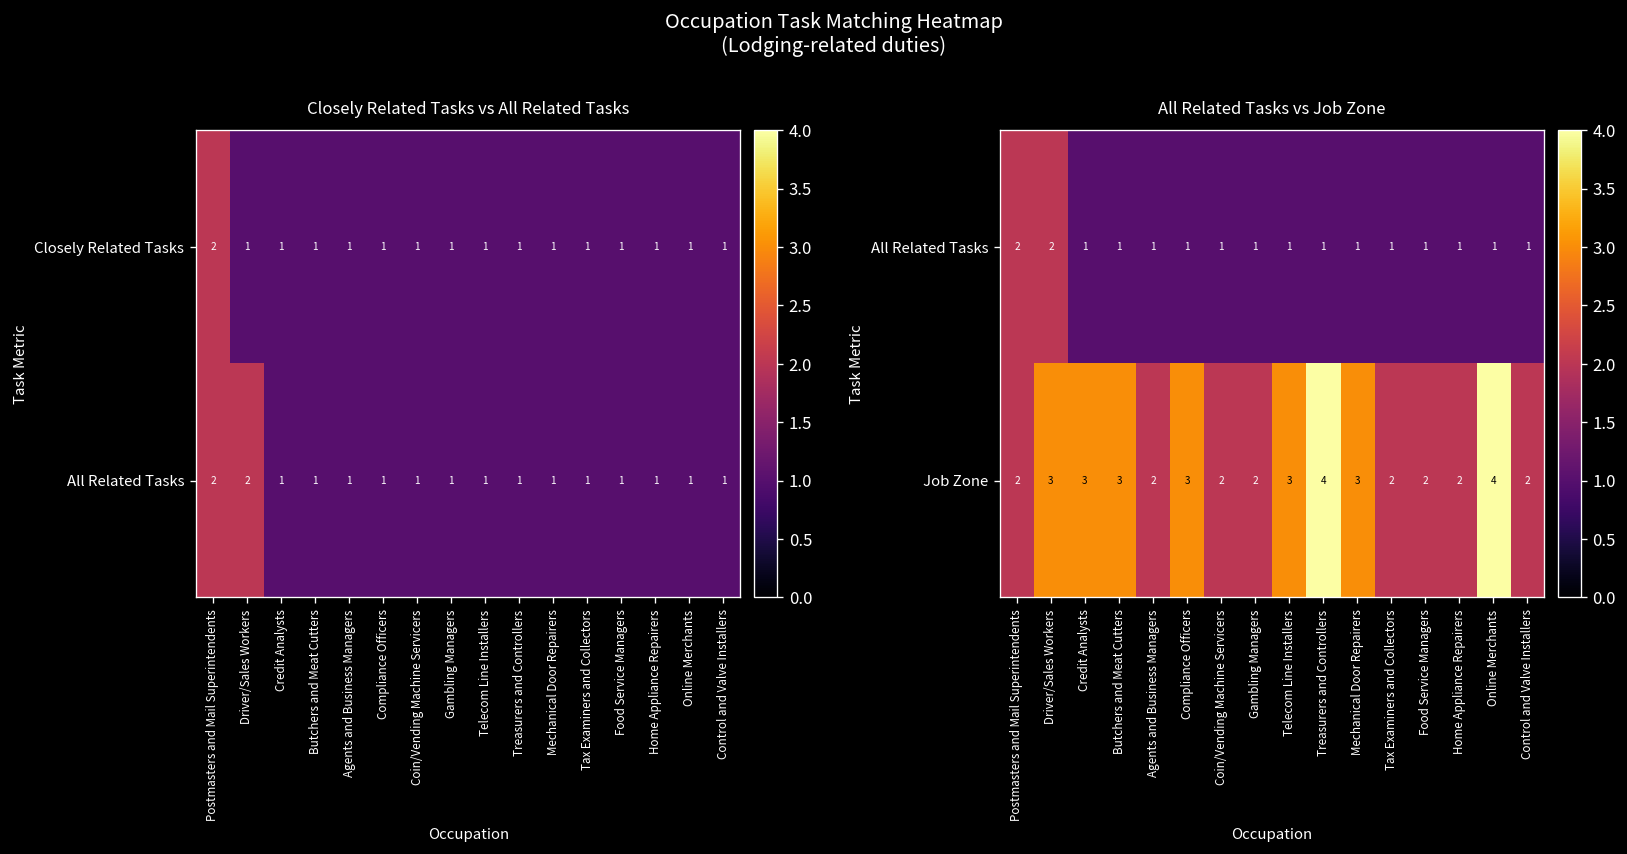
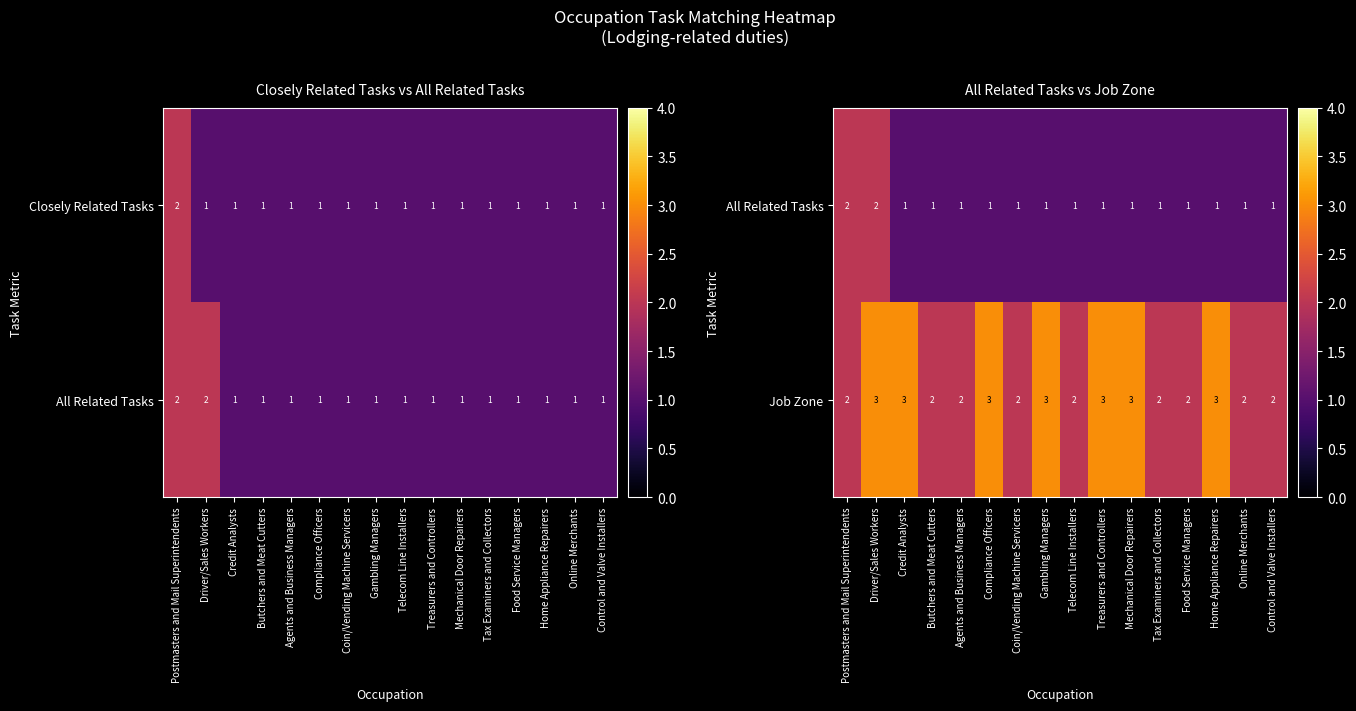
All Related Tasks vs Job Zone, Job Zone, Butchers and Meat Cutters: 3 -> 2
All Related Tasks vs Job Zone, Job Zone, Gambling Managers: 2 -> 3
All Related Tasks vs Job Zone, Job Zone, Telecom Line Installers: 3 -> 2
All Related Tasks vs Job Zone, Job Zone, Treasurers and Controllers: 4 -> 3
All Related Tasks vs Job Zone, Job Zone, Home Appliance Repairers: 2 -> 3
All Related Tasks vs Job Zone, Job Zone, Online Merchants: 4 -> 2
